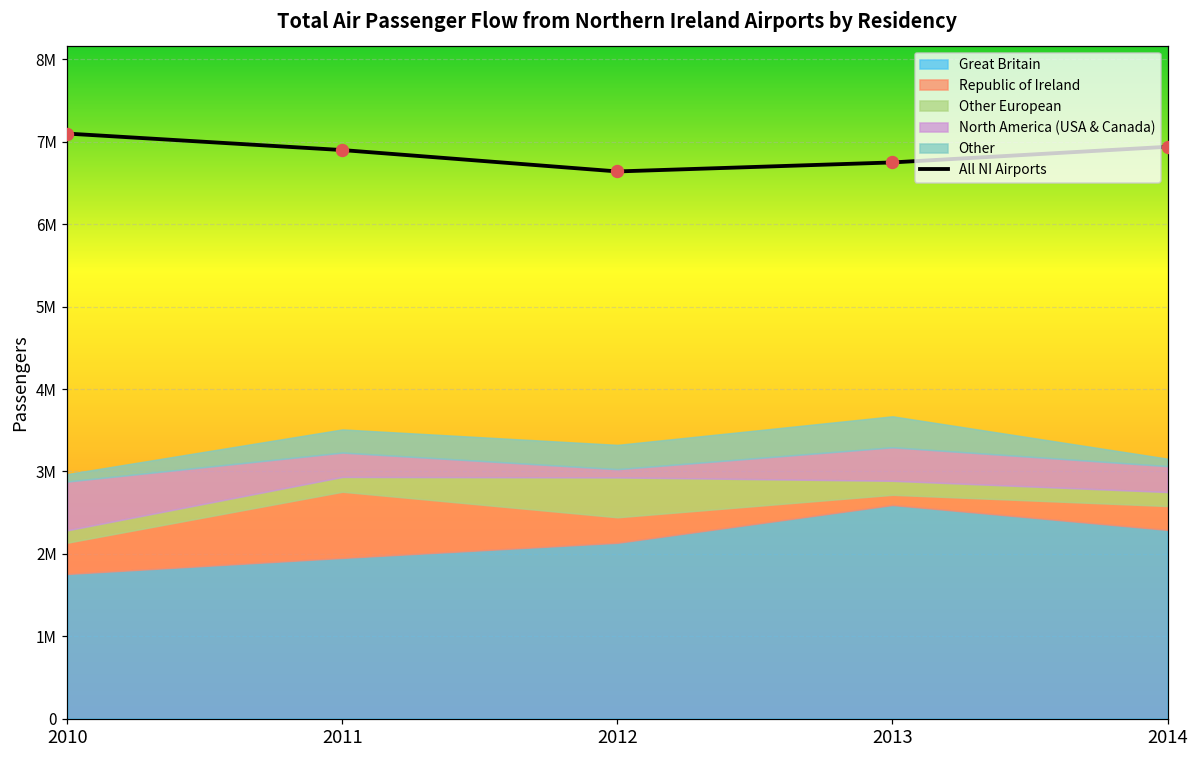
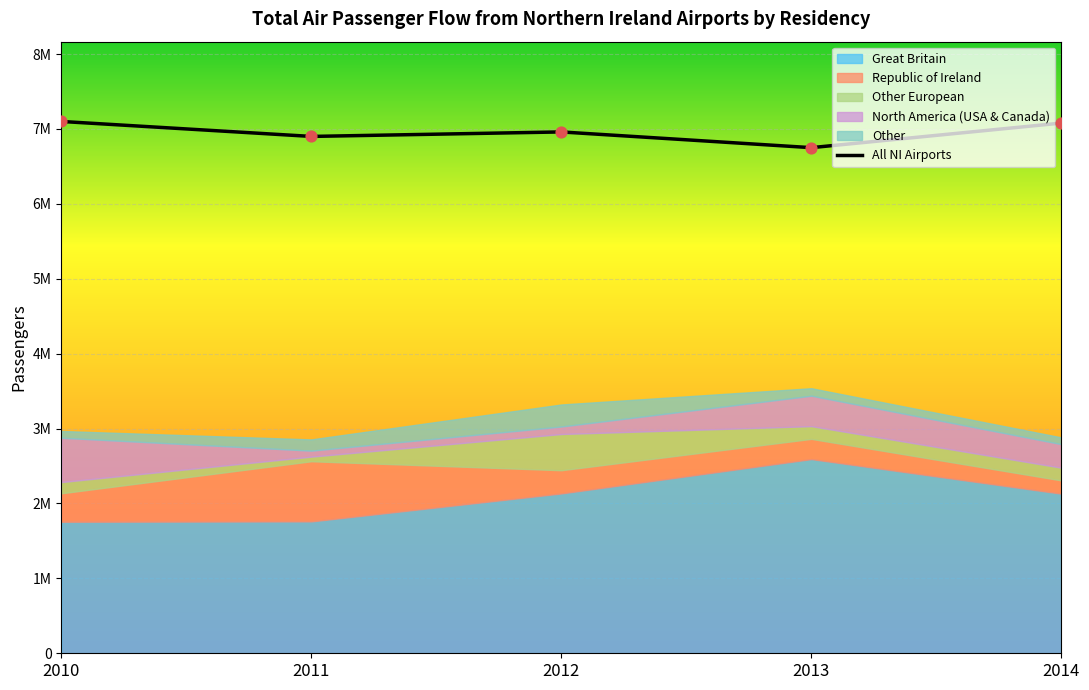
Great Britain, 2011: 2000000 -> 1800000
Other European, 2011: 200000 -> 100000
North America (USA & Canada), 2011: 300000 -> 100000
Other, 2011: 300000 -> 200000
All NI Airports, 2012: 6600000 -> 7000000
Republic of Ireland, 2013: 100000 -> 300000
Other, 2013: 400000 -> 100000
All NI Airports, 2014: 6900000 -> 7100000
Great Britain, 2014: 2300000 -> 2100000
Republic of Ireland, 2014: 300000 -> 200000
